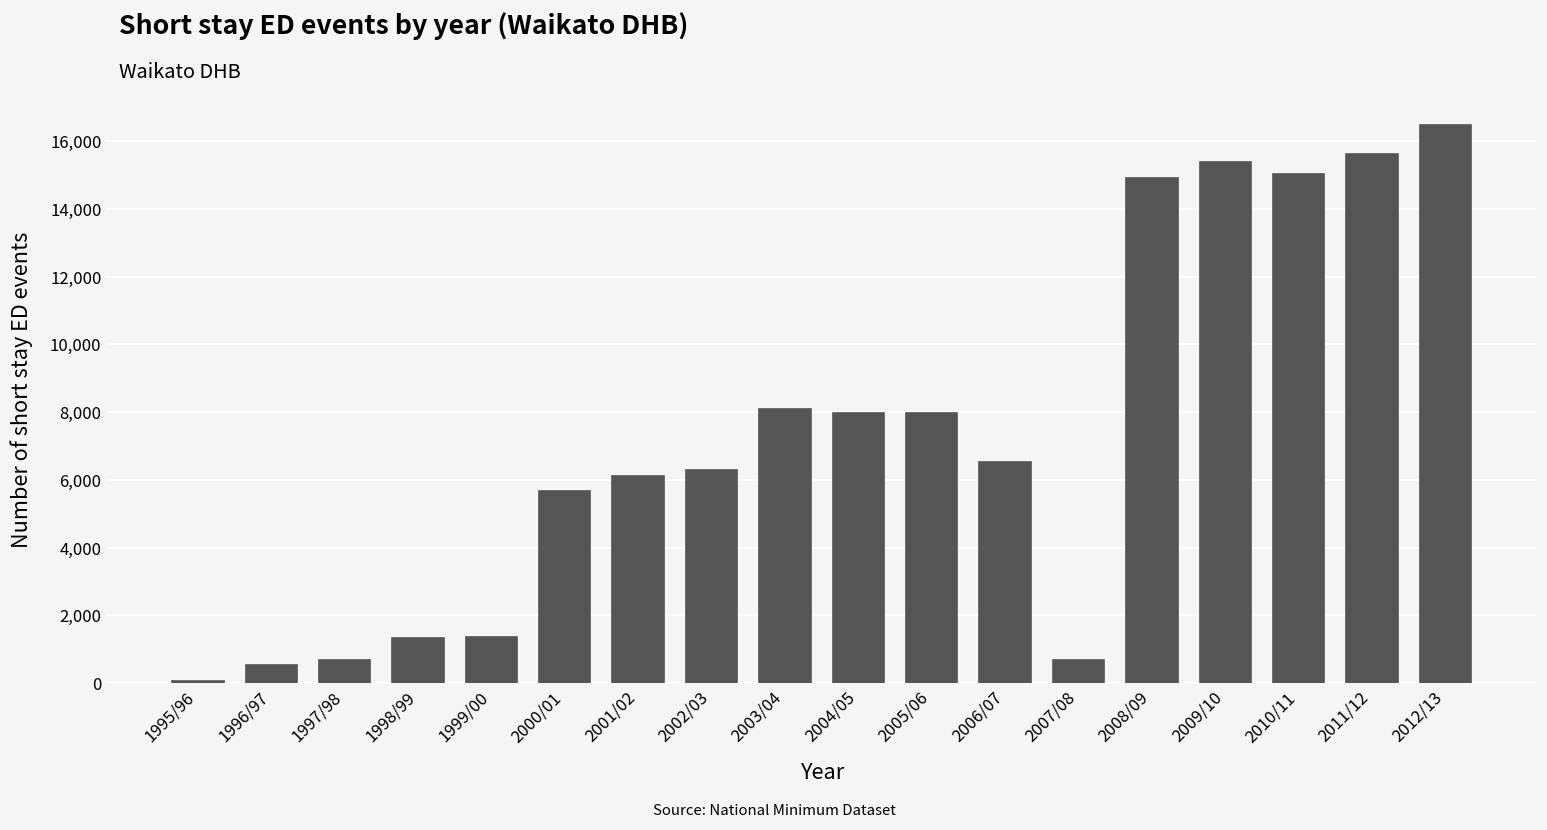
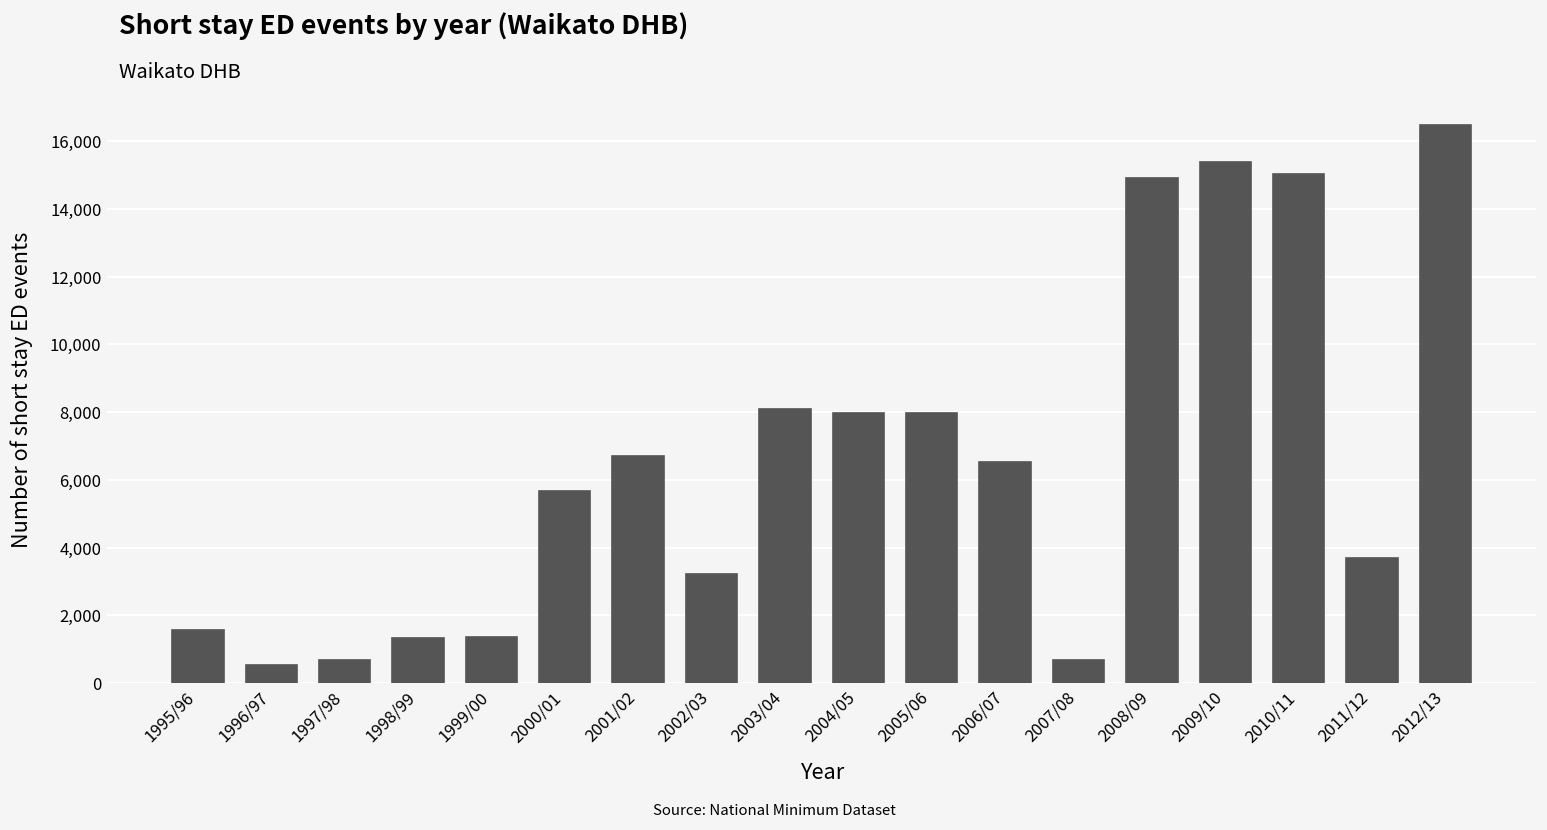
1995/96: 100 -> 1,600
2001/02: 6,100 -> 6,700
2002/03: 6,300 -> 3,200
2011/12: 15,600 -> 3,700
